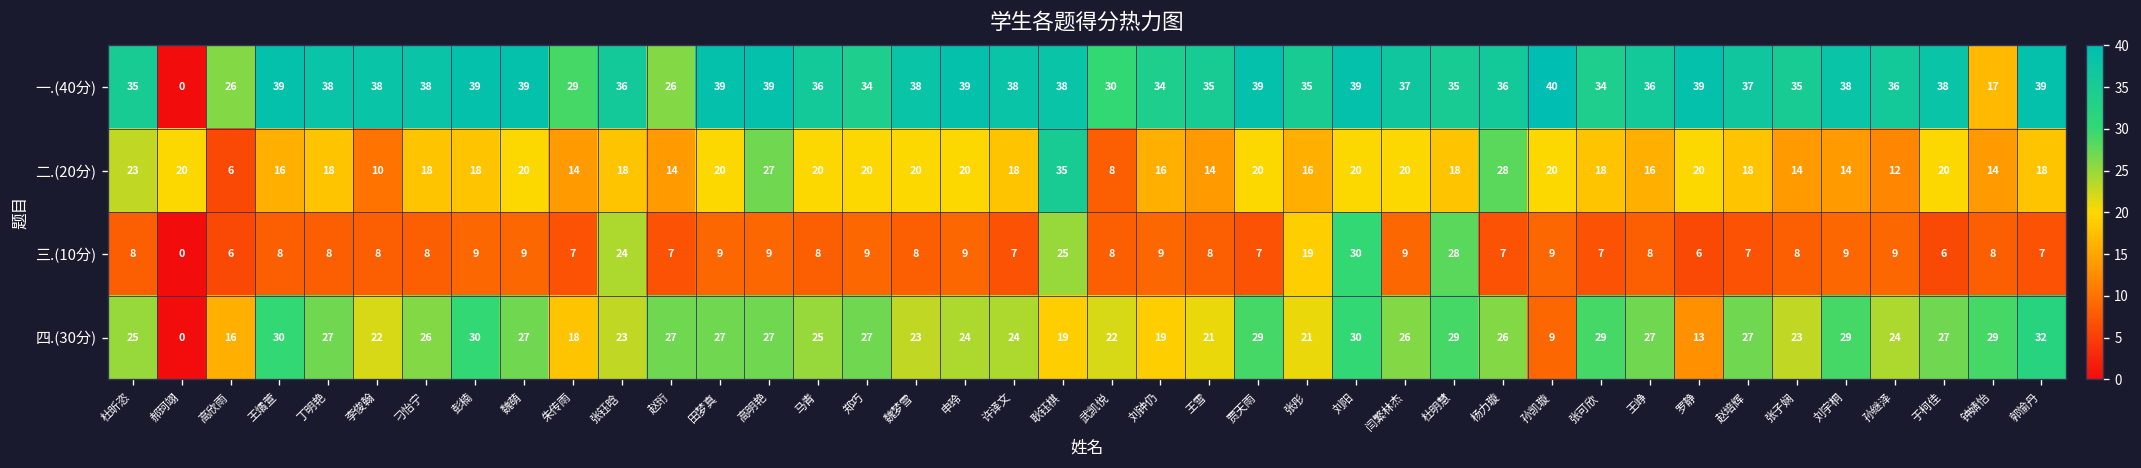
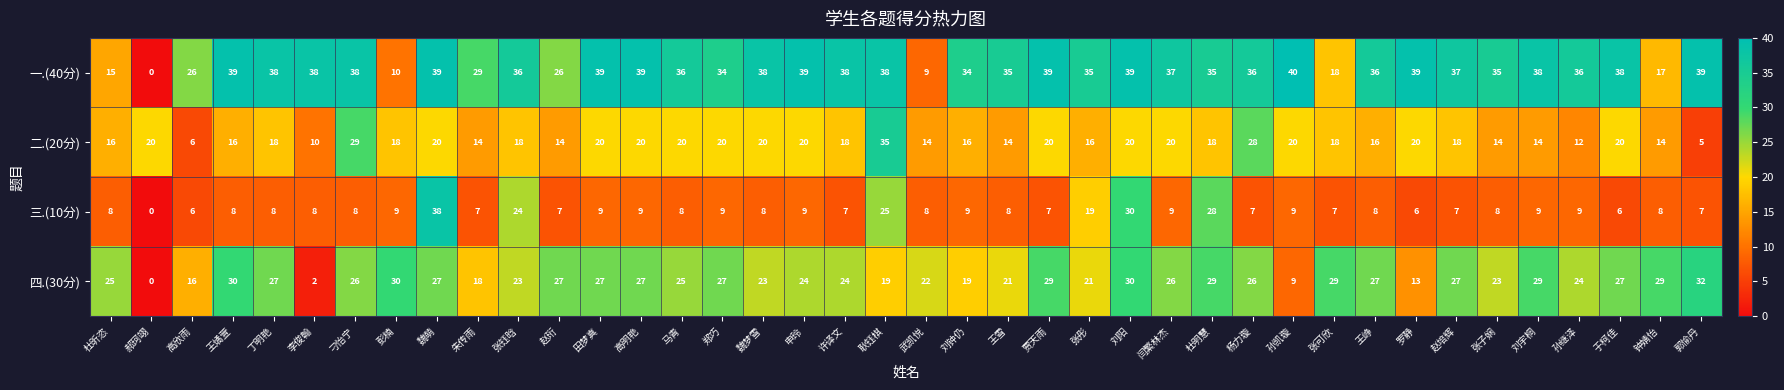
一.(40分), 杜昕恣: 35 -> 15
一.(40分), 彭楠: 39 -> 10
一.(40分), 武凯悦: 30 -> 9
一.(40分), 张可欣: 34 -> 18
二.(20分), 杜昕恣: 23 -> 16
二.(20分), 刁怡宁: 18 -> 29
二.(20分), 高明艳: 27 -> 20
二.(20分), 武凯悦: 8 -> 14
二.(20分), 郭愉丹: 18 -> 5
三.(10分), 魏萌: 9 -> 38
四.(30分), 李俊翰: 22 -> 2
